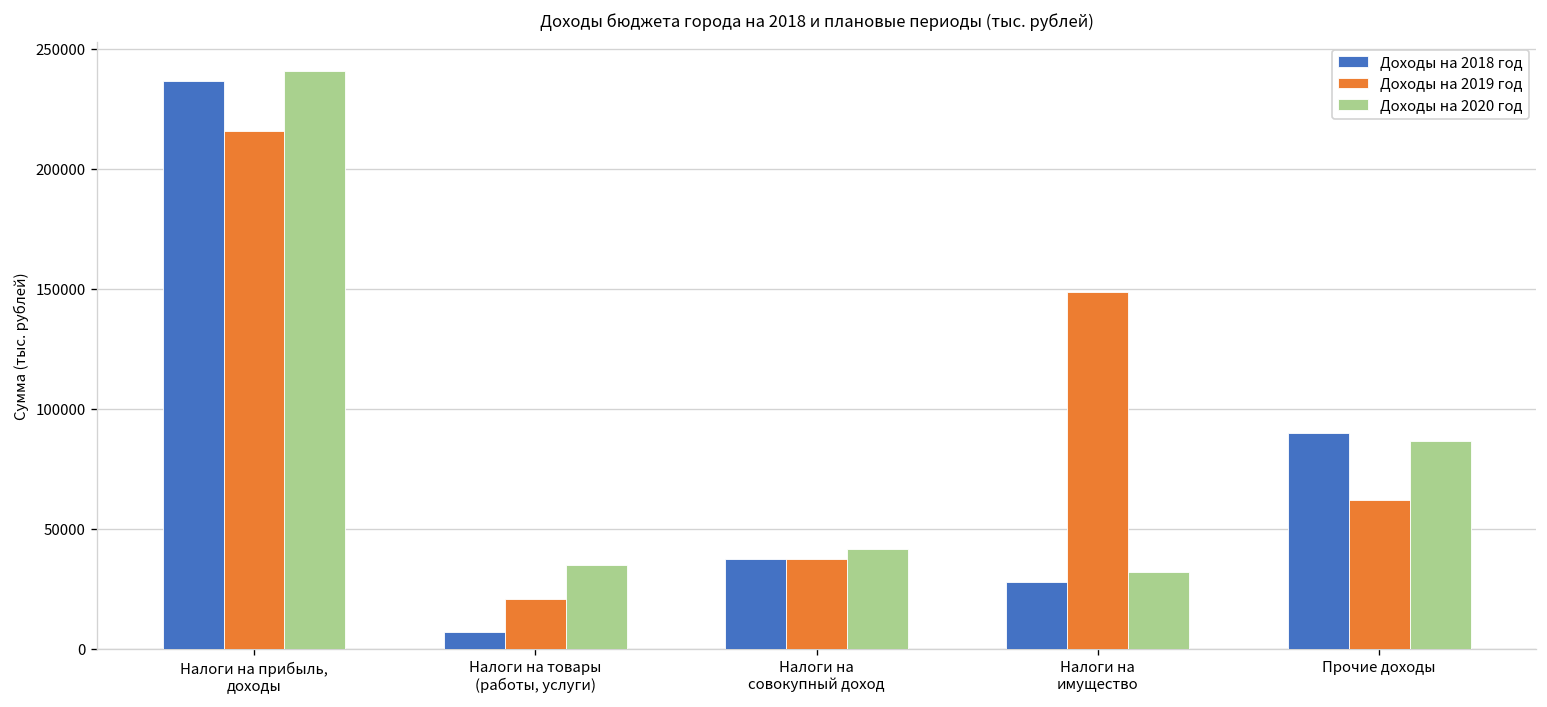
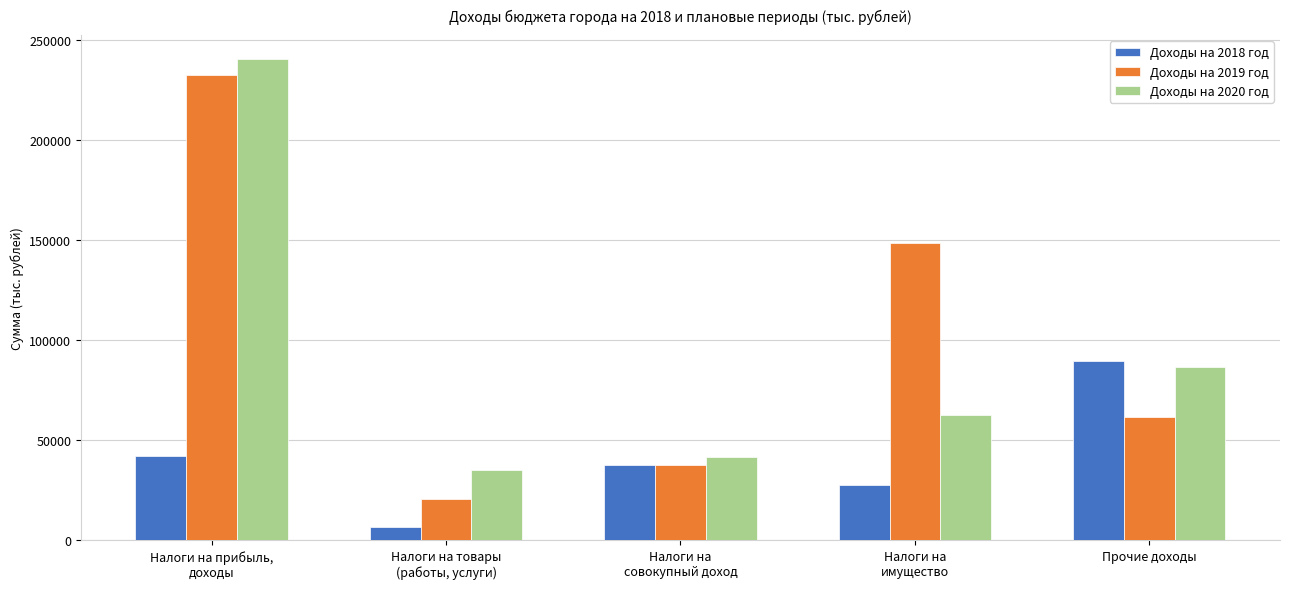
Доходы на 2018 год, Налоги на прибыль, доходы: 236000 -> 42000
Доходы на 2019 год, Налоги на прибыль, доходы: 216000 -> 233000
Доходы на 2020 год, Налоги на имущество: 32000 -> 63000
